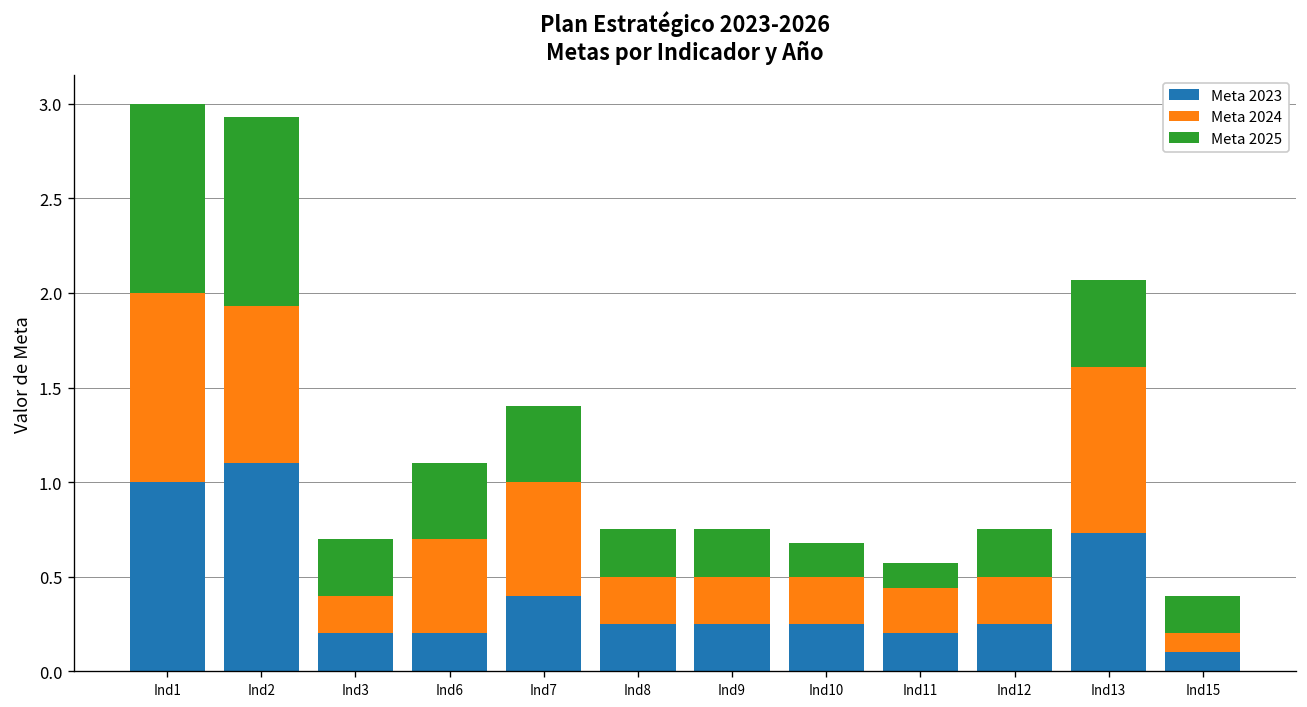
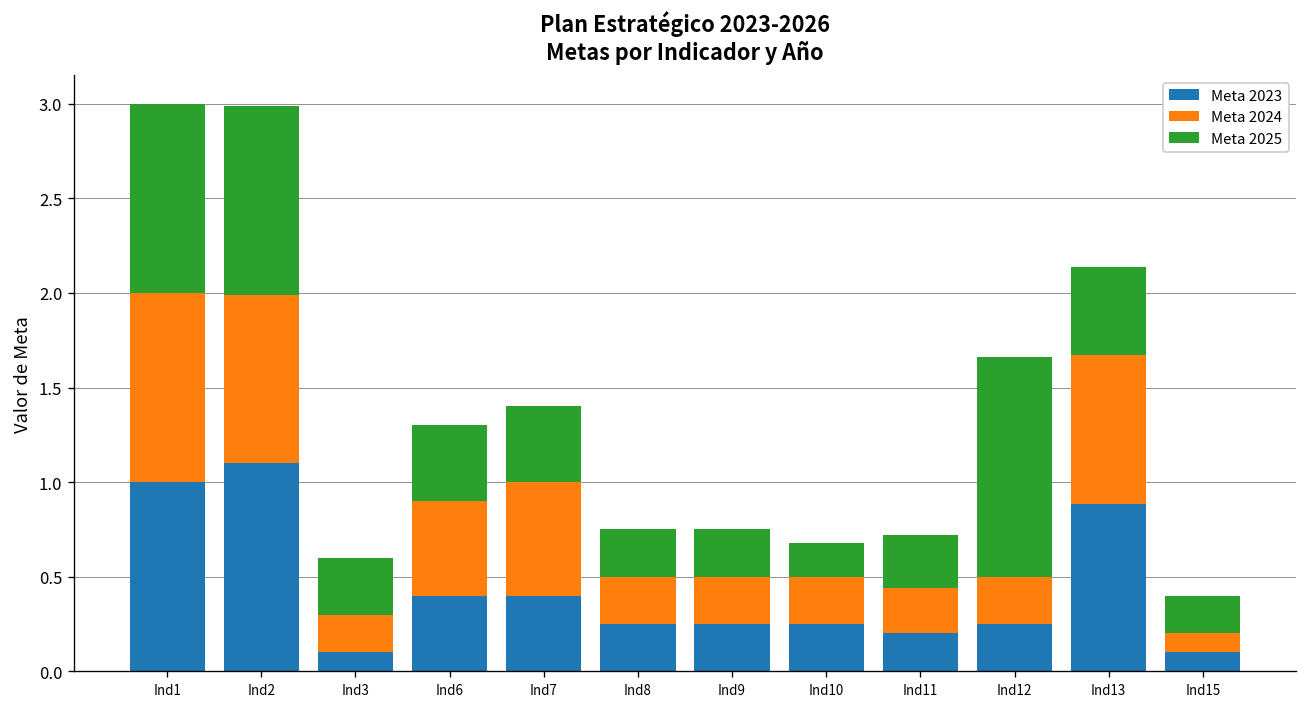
Meta 2024, Ind2: 0.83 -> 0.89
Meta 2023, Ind3: 0.2 -> 0.1
Meta 2023, Ind6: 0.2 -> 0.4
Meta 2025, Ind11: 0.13 -> 0.28
Meta 2025, Ind12: 0.25 -> 1.16
Meta 2023, Ind13: 0.73 -> 0.89
Meta 2024, Ind13: 0.87 -> 0.78
